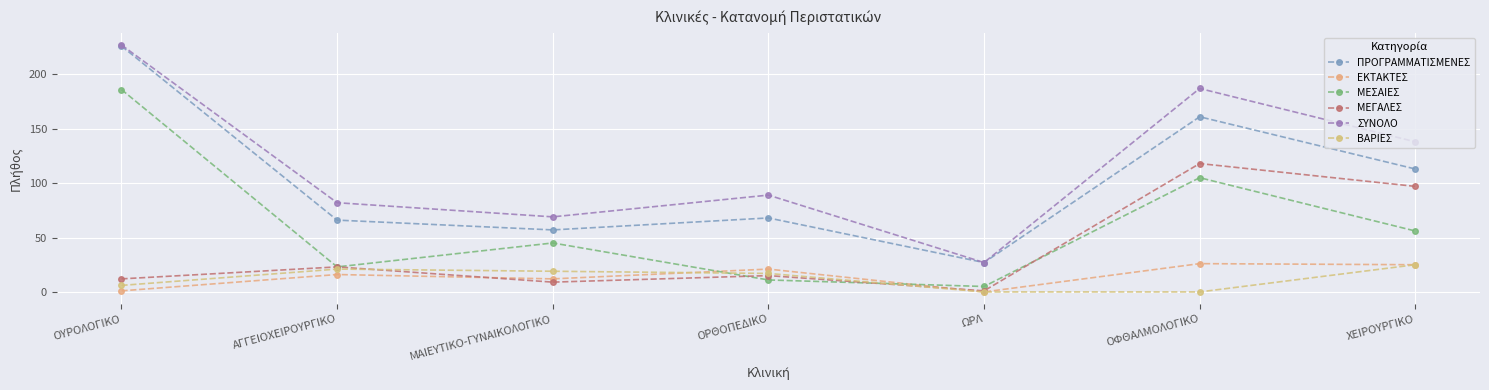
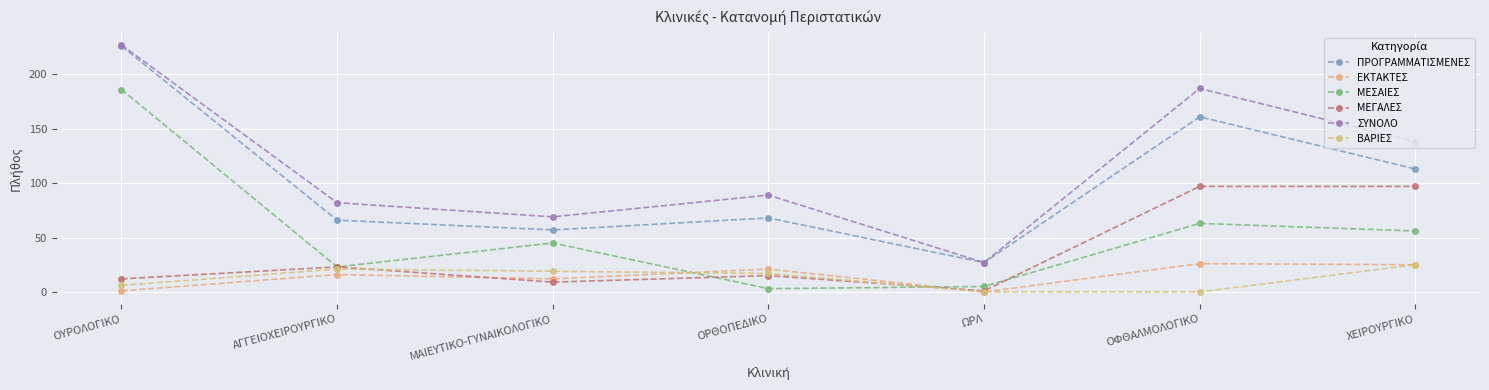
ΜΕΣΑΙΕΣ, ΟΡΘΟΠΕΔΙΚΟ: 11 -> 3
ΜΕΣΑΙΕΣ, ΟΦΘΑΛΜΟΛΟΓΙΚΟ: 105 -> 63
ΜΕΓΑΛΕΣ, ΟΦΘΑΛΜΟΛΟΓΙΚΟ: 118 -> 97
